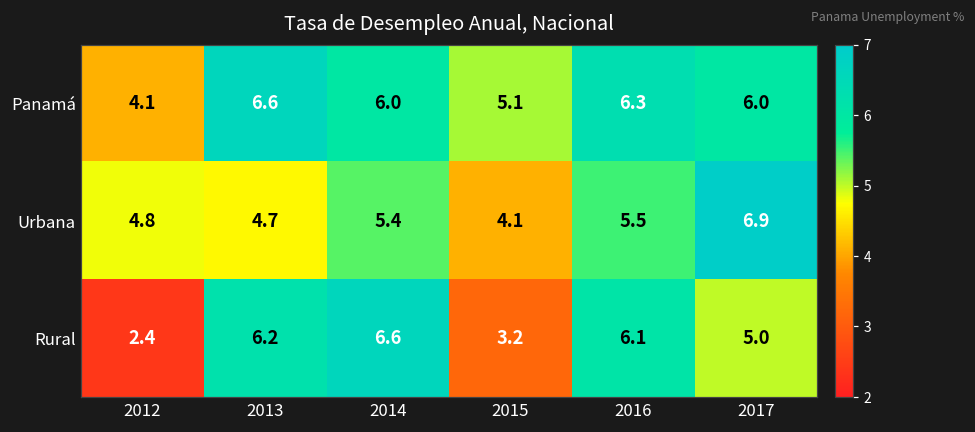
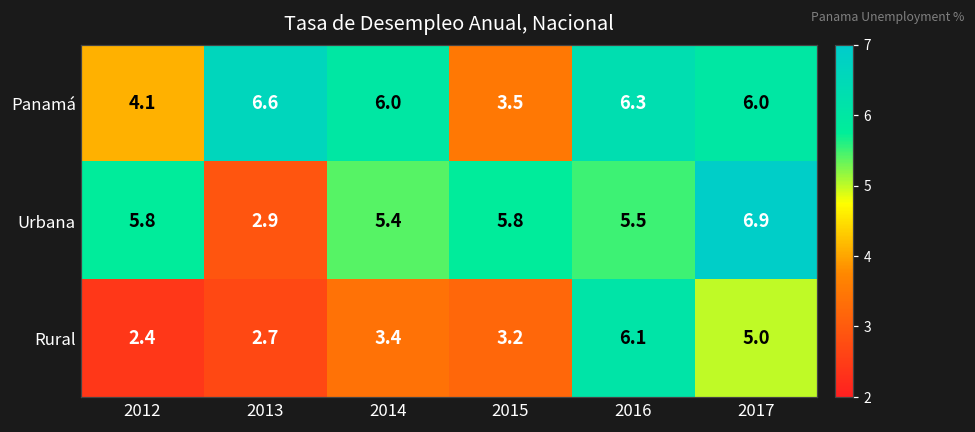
Panamá, 2015: 5.1 -> 3.5
Urbana, 2012: 4.8 -> 5.8
Urbana, 2013: 4.7 -> 2.9
Urbana, 2015: 4.1 -> 5.8
Rural, 2013: 6.2 -> 2.7
Rural, 2014: 6.6 -> 3.4
